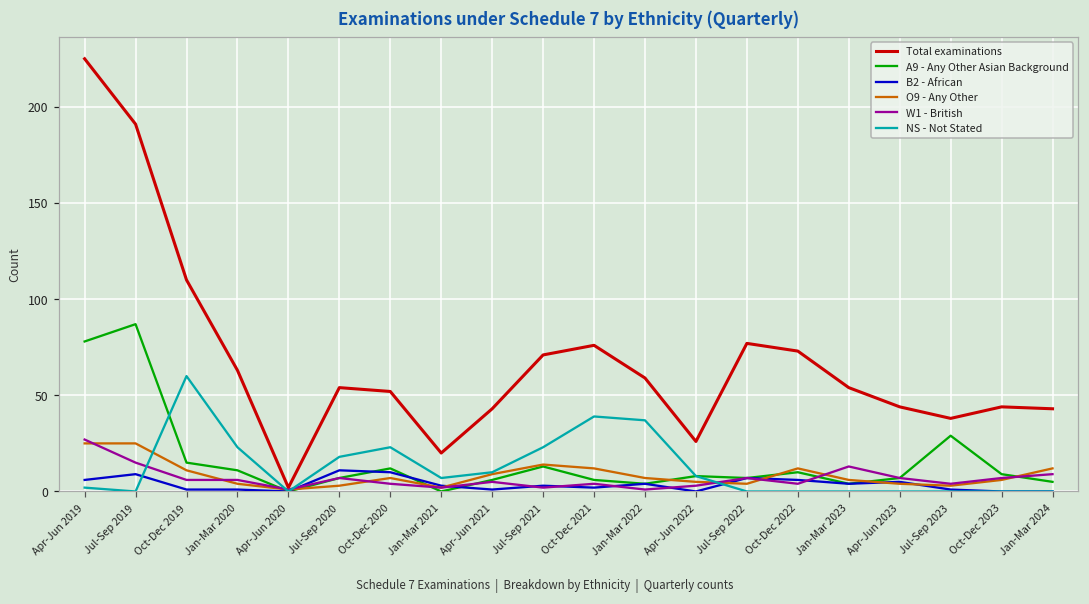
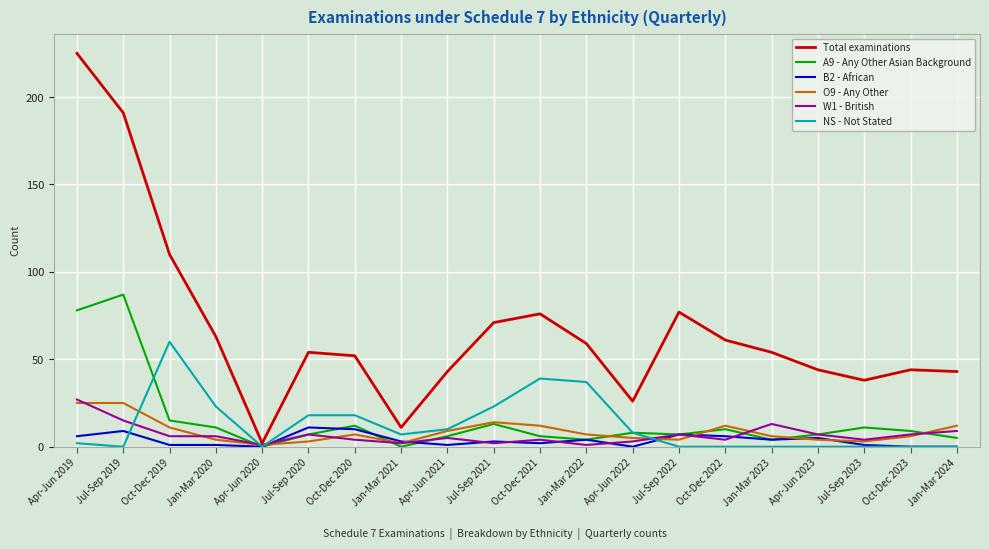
NS - Not Stated, Oct-Dec 2020: 23 -> 18
Total examinations, Jan-Mar 2021: 20 -> 11
Total examinations, Oct-Dec 2022: 73 -> 61
A9 - Any Other Asian Background, Jul-Sep 2023: 29 -> 11
